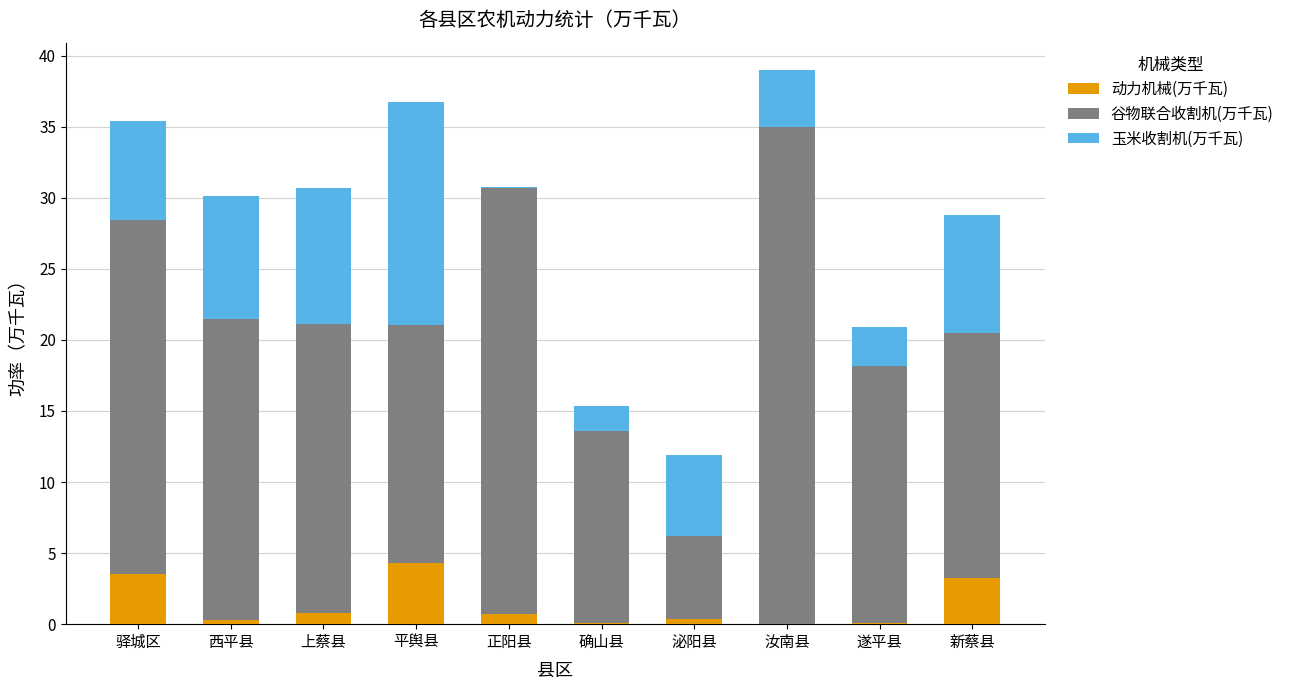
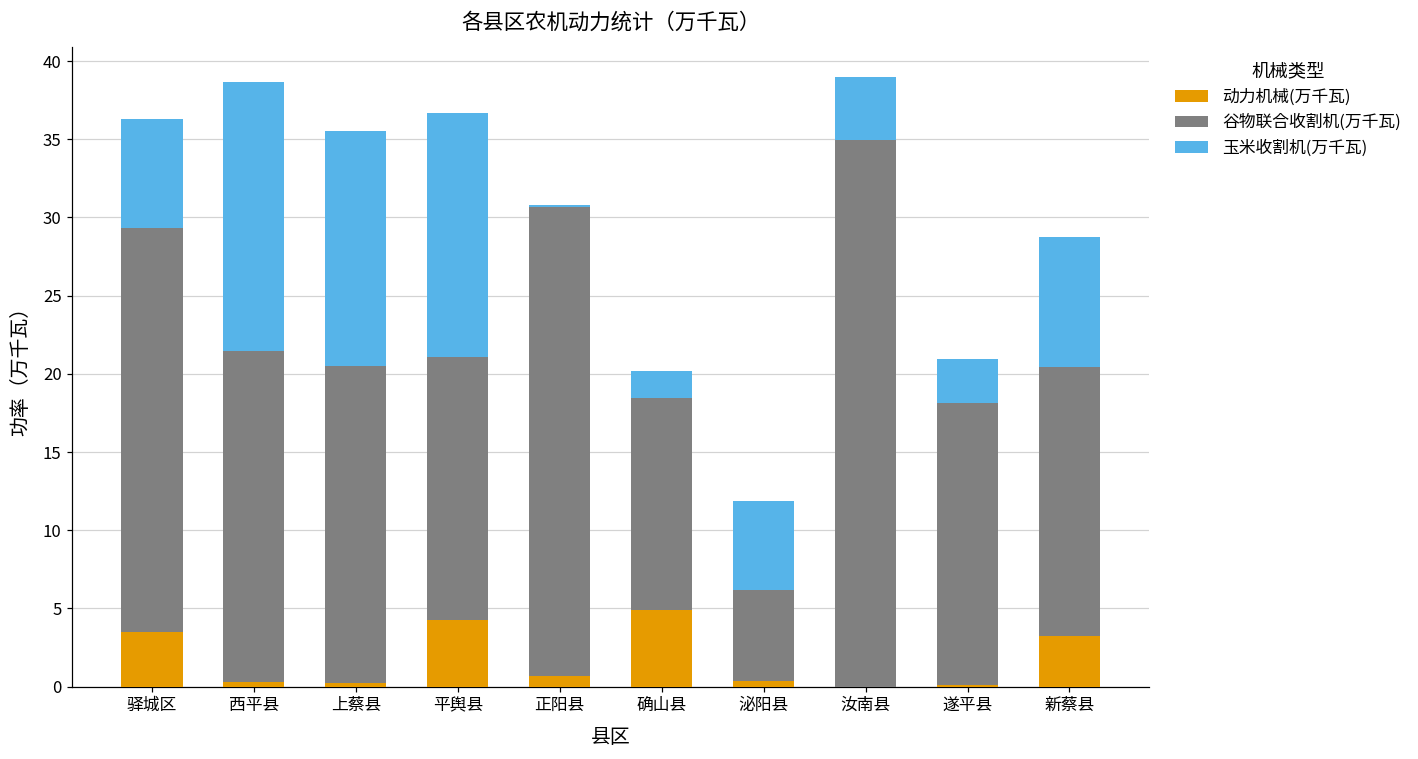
谷物联合收割机(万千瓦), 驿城区: 24.9 -> 25.8
玉米收割机(万千瓦), 西平县: 8.6 -> 17.2
动力机械(万千瓦), 上蔡县: 0.8 -> 0.2
玉米收割机(万千瓦), 上蔡县: 9.6 -> 15.0
动力机械(万千瓦), 确山县: 0.1 -> 4.9
